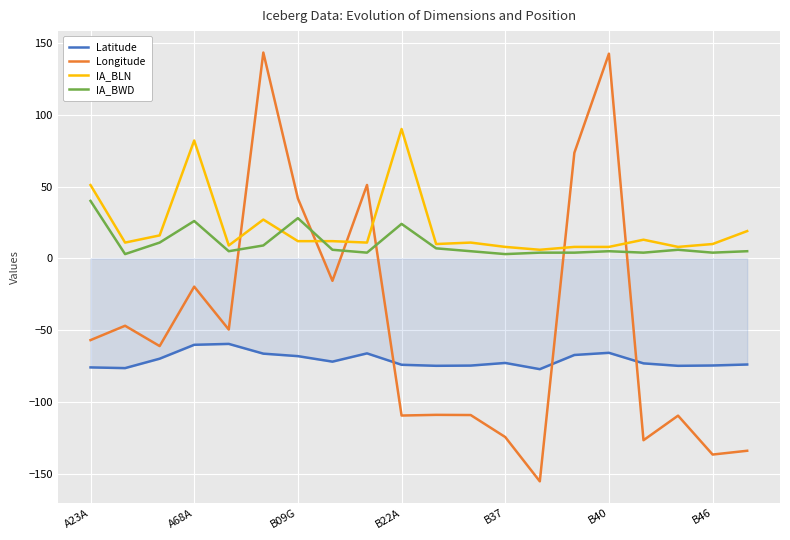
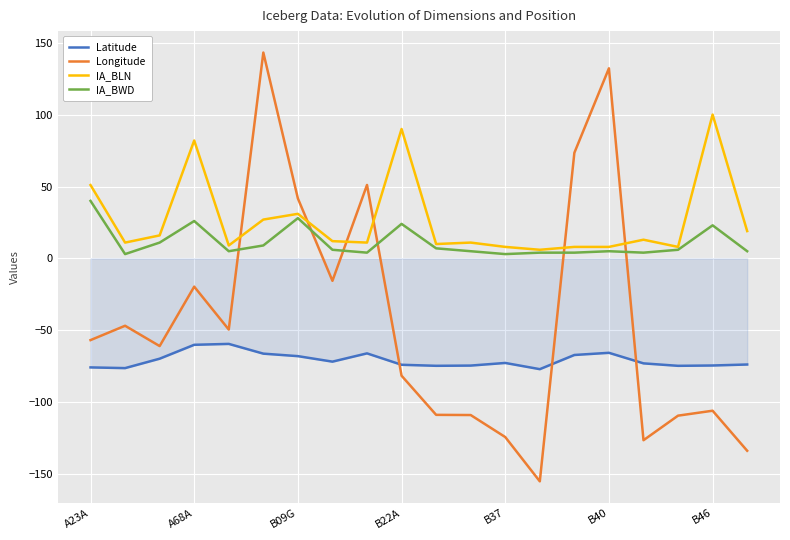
IA_BLN, B09G: 12 -> 31
Longitude, B22A: -109 -> -82
Longitude, B40: 142 -> 132
Longitude, B46: -136 -> -106
IA_BLN, B46: 10 -> 100
IA_BWD, B46: 4 -> 23
